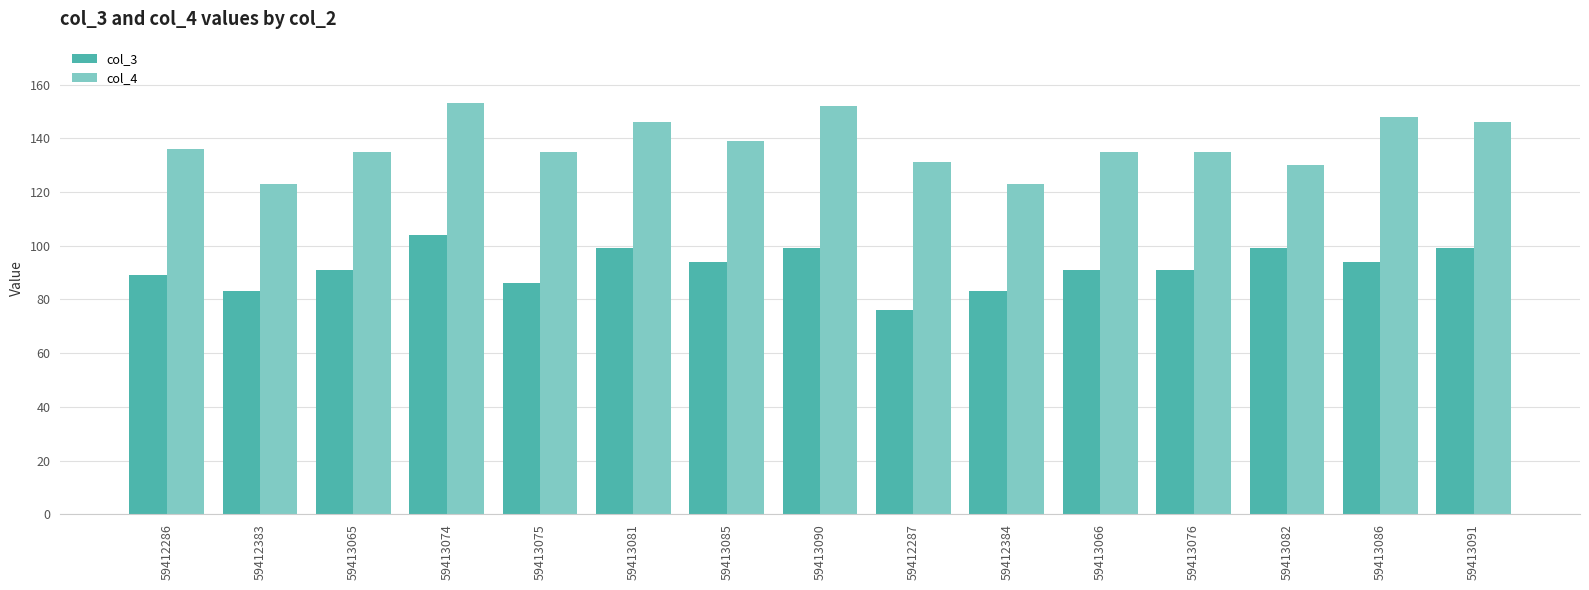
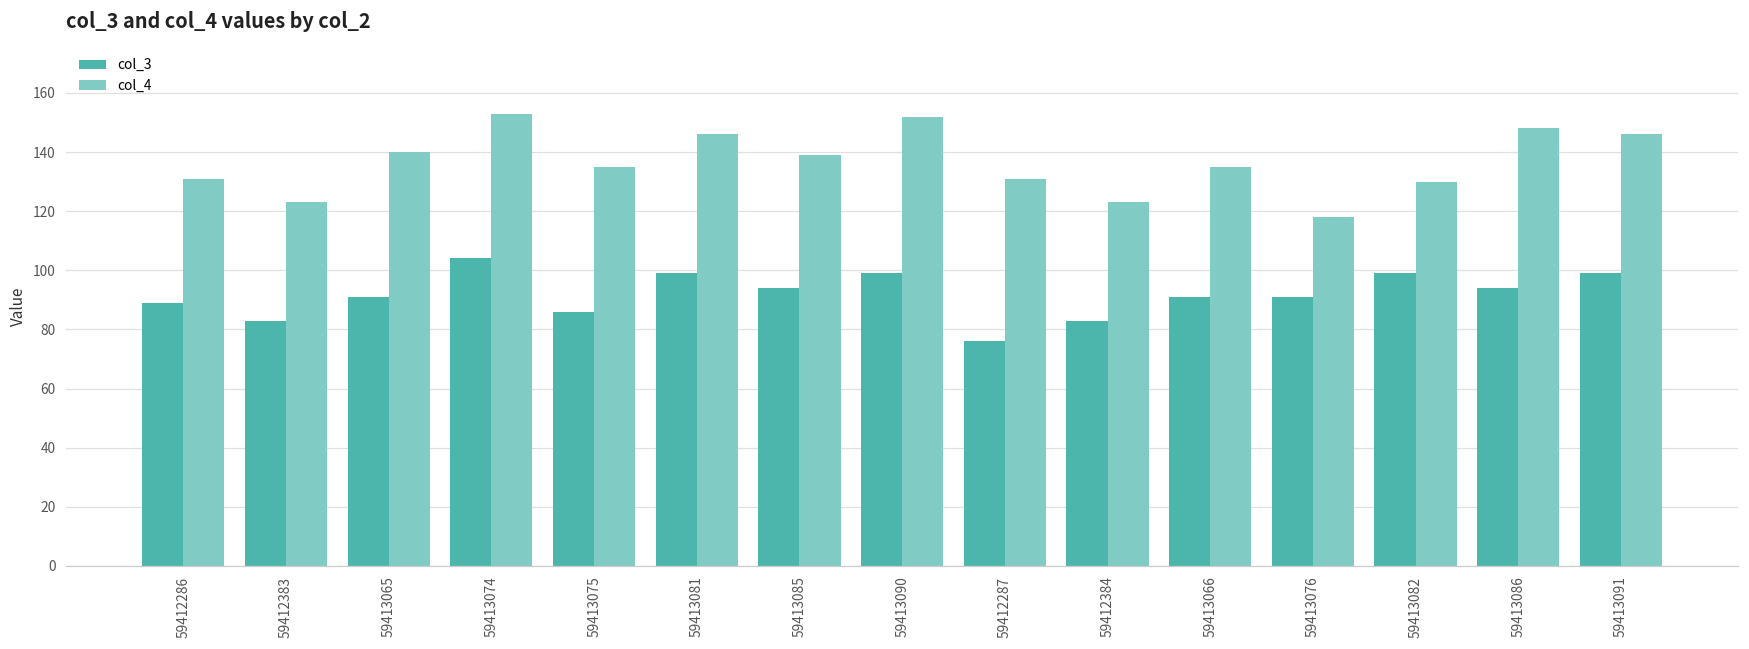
col_4, 59412286: 136 -> 131
col_4, 59413065: 135 -> 140
col_4, 59413076: 135 -> 118
